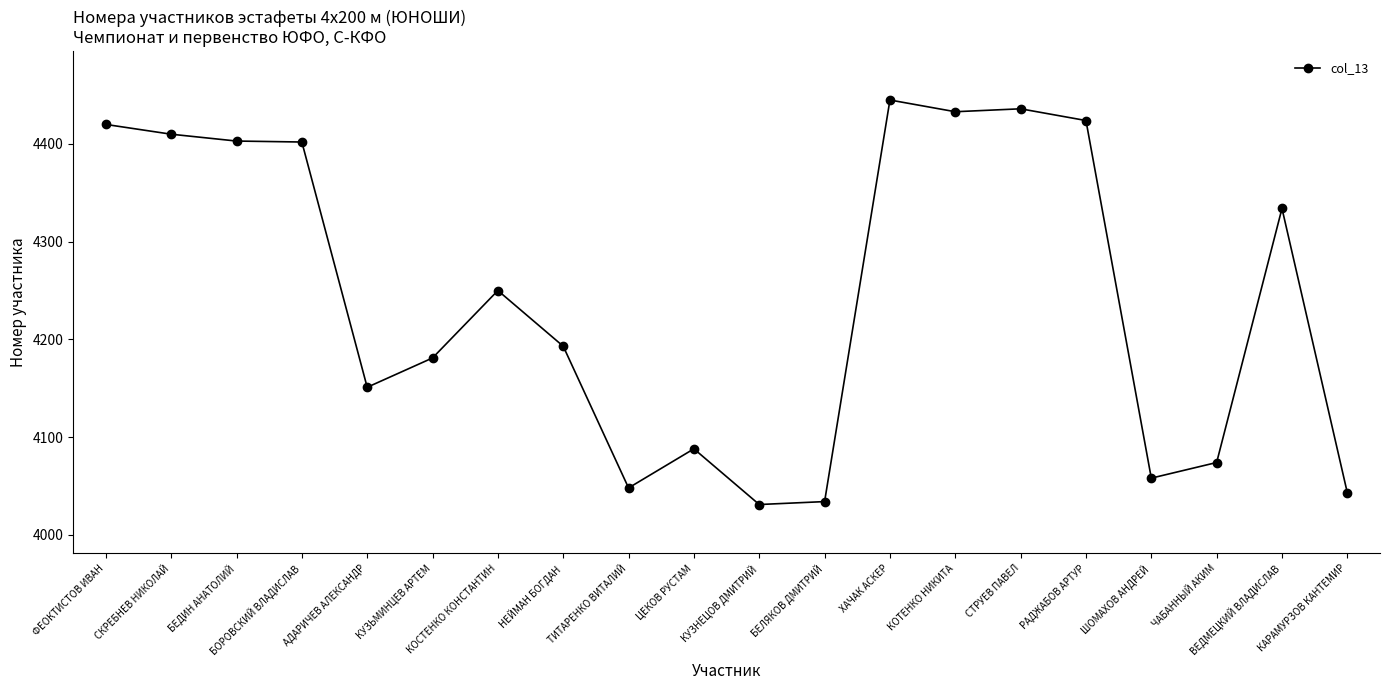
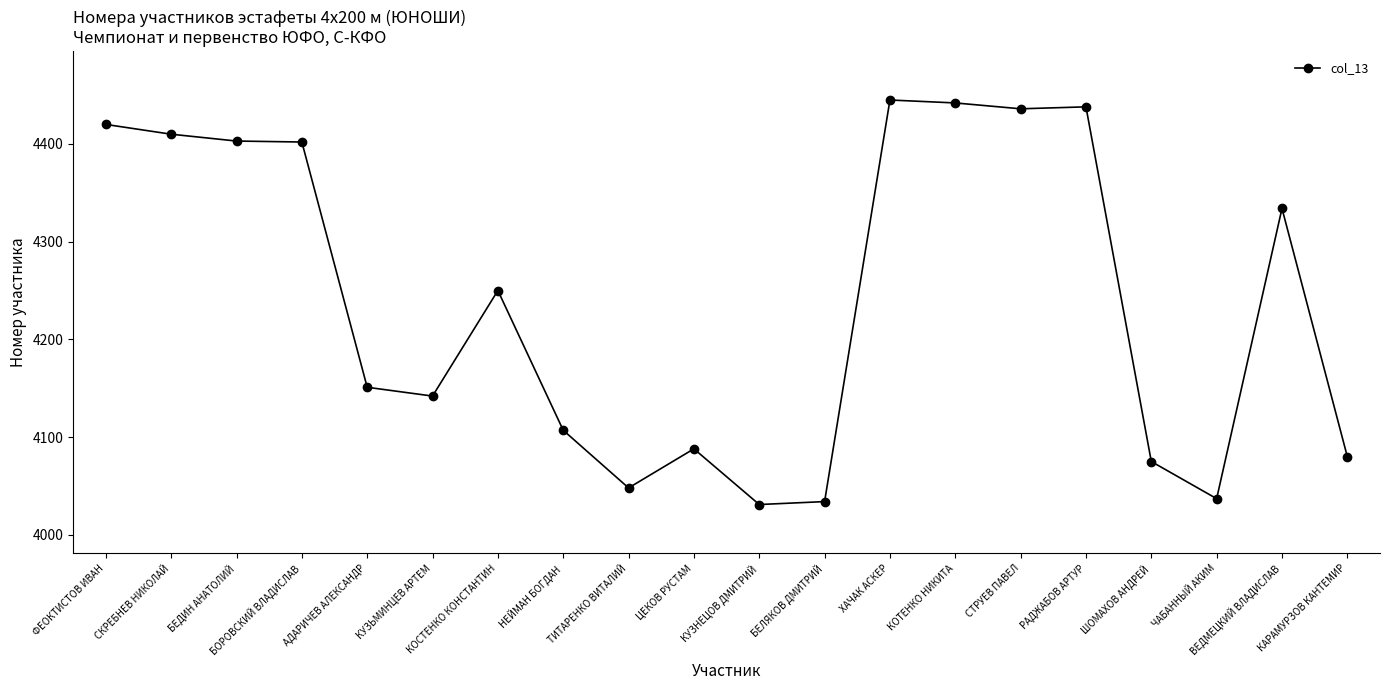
КУЗЬМИНЦЕВ АРТЕМ: 4180 -> 4140
НЕЙМАН БОГДАН: 4190 -> 4110
КОТЕНКО НИКИТА: 4430 -> 4440
РАДЖАБОВ АРТУР: 4420 -> 4440
ШОМАХОВ АНДРЕЙ: 4060 -> 4080
ЧАБАННЫЙ АКИМ: 4070 -> 4040
КАРАМУРЗОВ КАНТЕМИР: 4040 -> 4080
